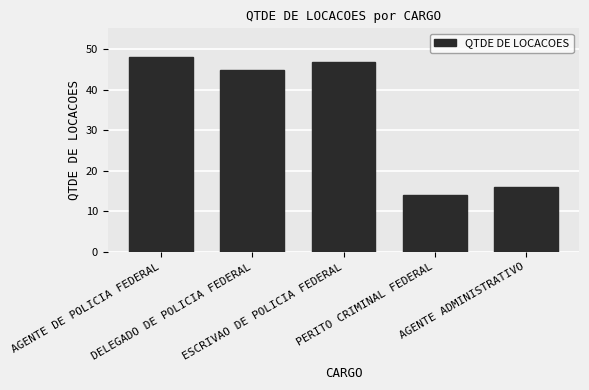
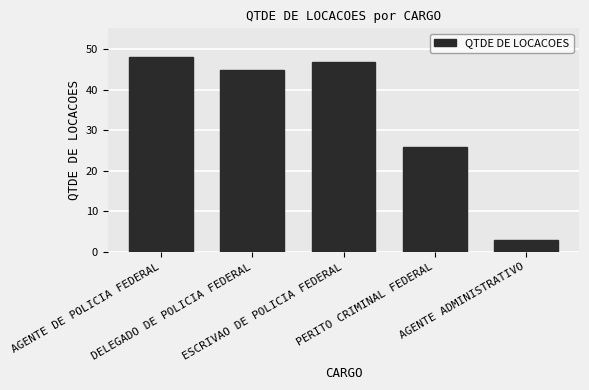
PERITO CRIMINAL FEDERAL: 14 -> 26
AGENTE ADMINISTRATIVO: 16 -> 3
